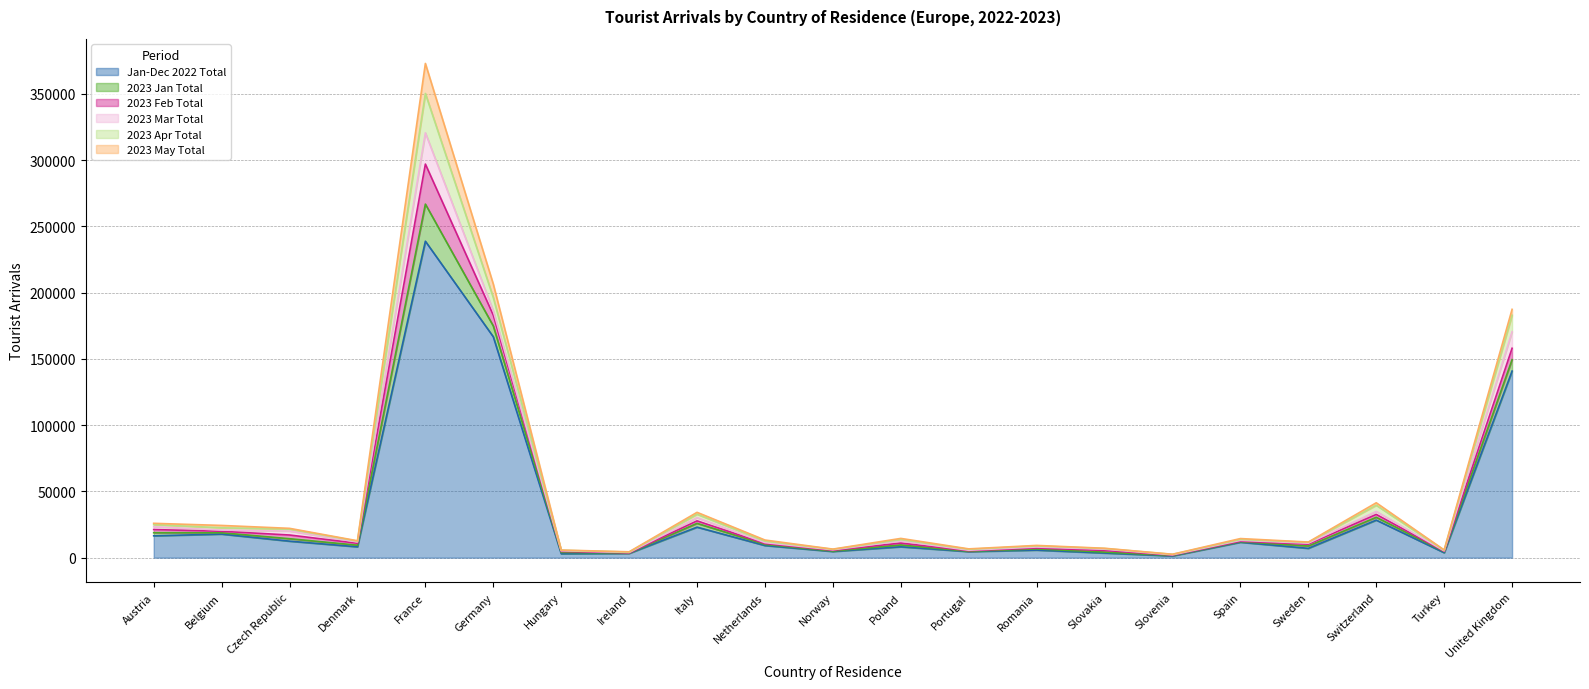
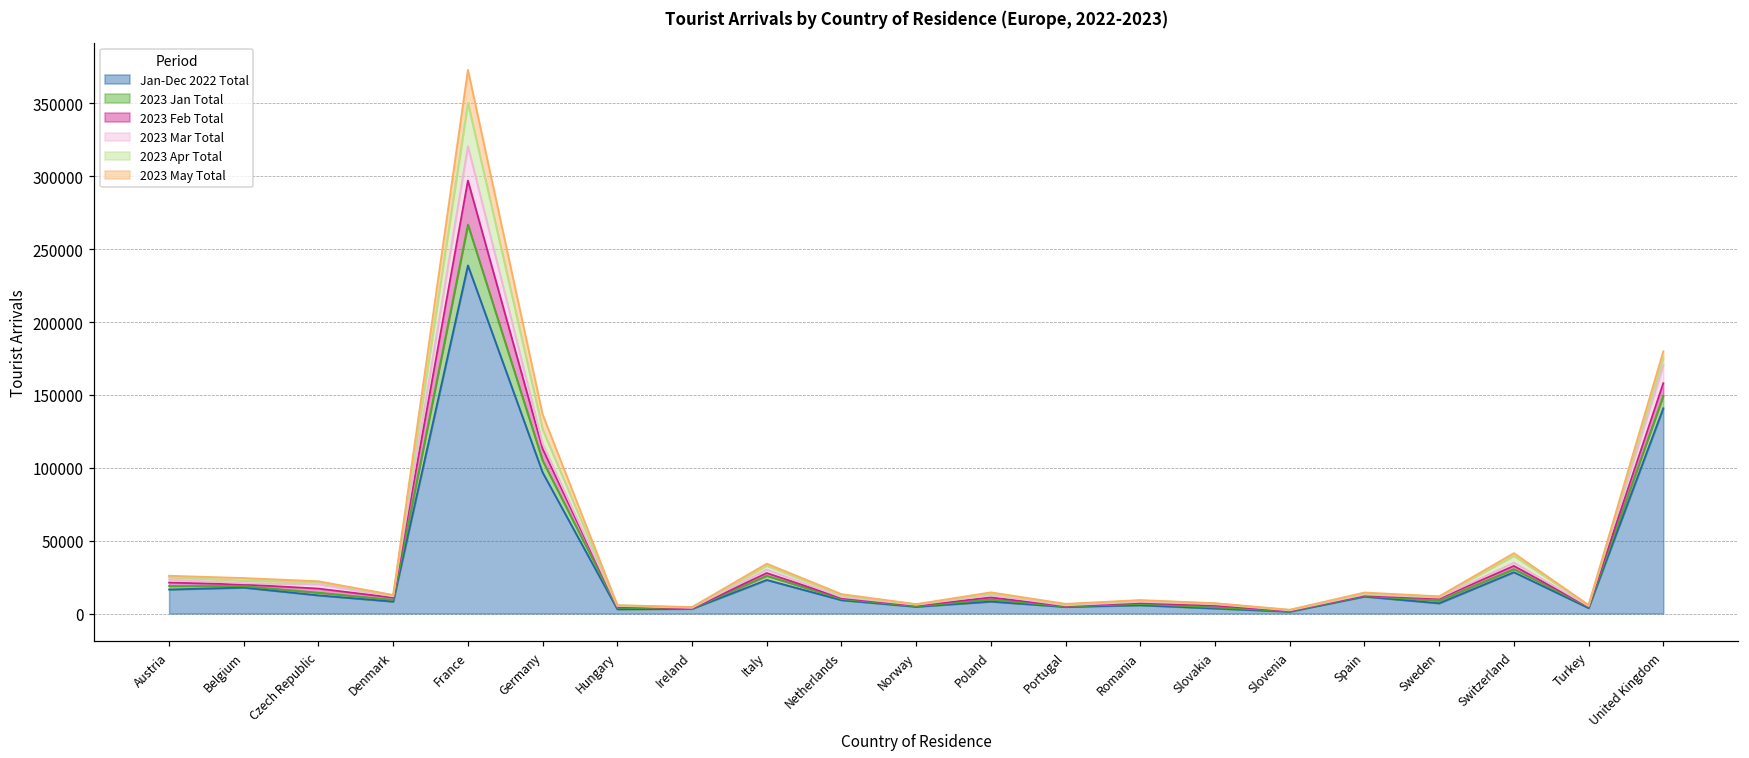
Jan-Dec 2022 Total, Germany: 167000 -> 97000
2023 Apr Total, United Kingdom: 12000 -> 5000
